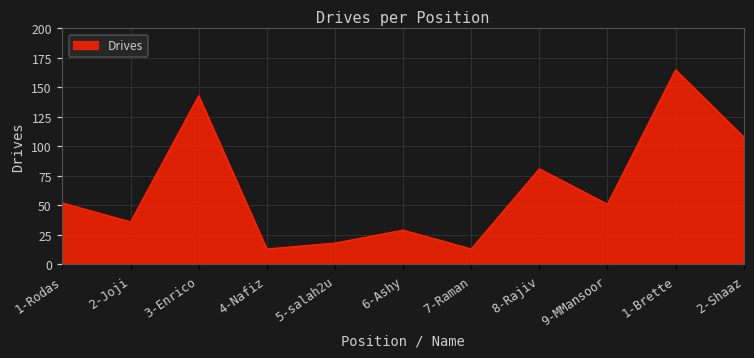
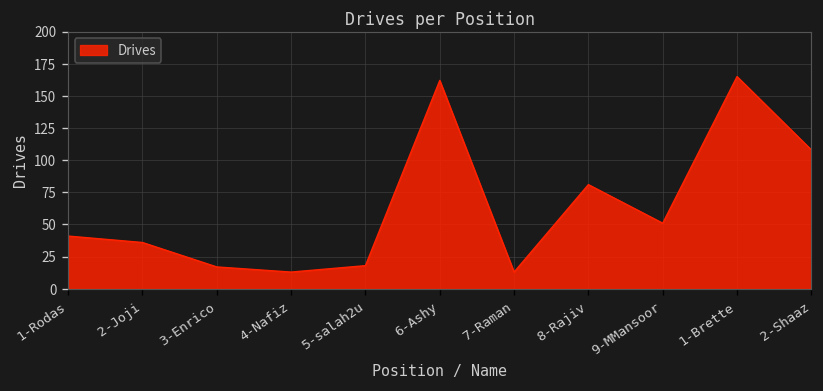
1-Rodas: 52 -> 41
3-Enrico: 143 -> 17
6-Ashy: 29 -> 162
